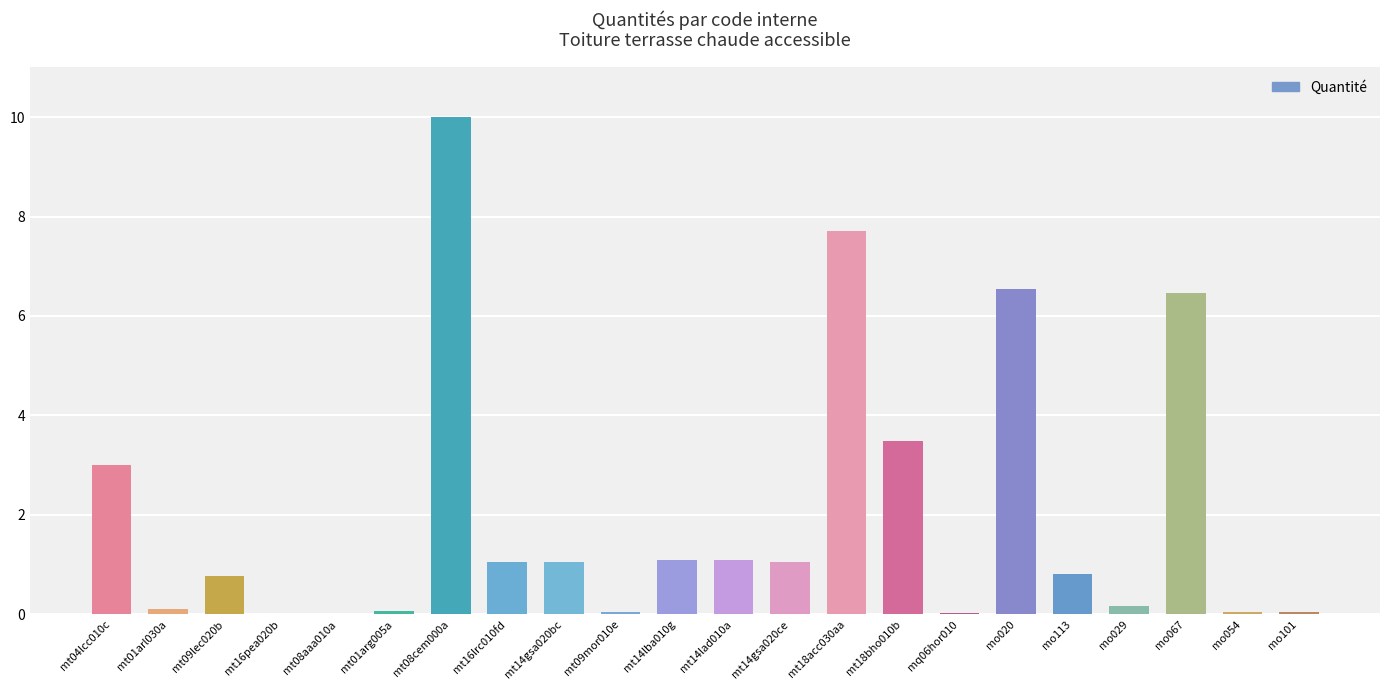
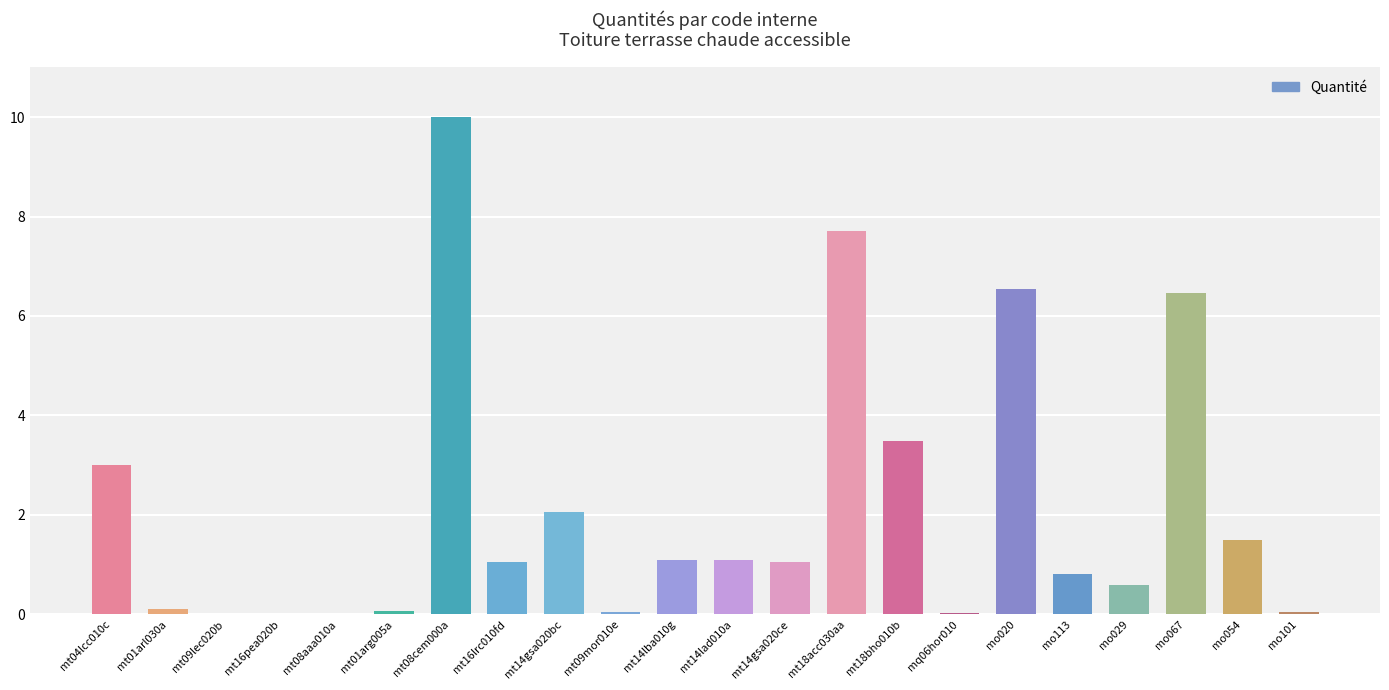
mt09lec020b: 0.8 -> 0.0
mt14gsa020bc: 1.1 -> 2.1
mo029: 0.2 -> 0.6
mo054: 0.1 -> 1.5
